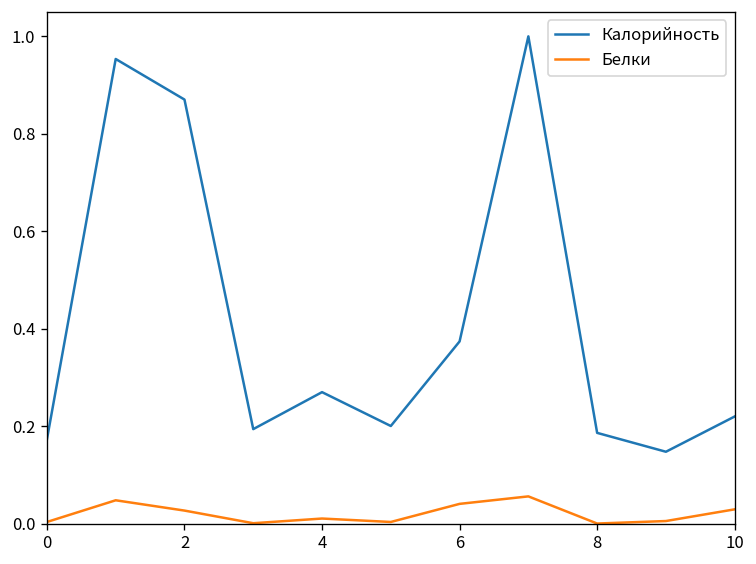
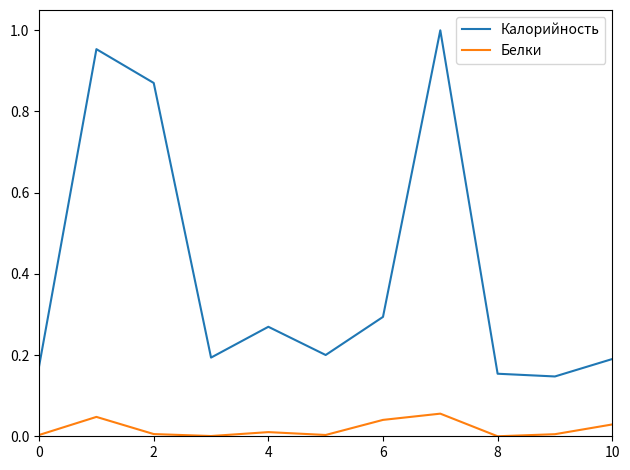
Белки, 2: 0.03 -> 0.01
Калорийность, 6: 0.37 -> 0.29
Калорийность, 8: 0.19 -> 0.15
Калорийность, 10: 0.22 -> 0.19
